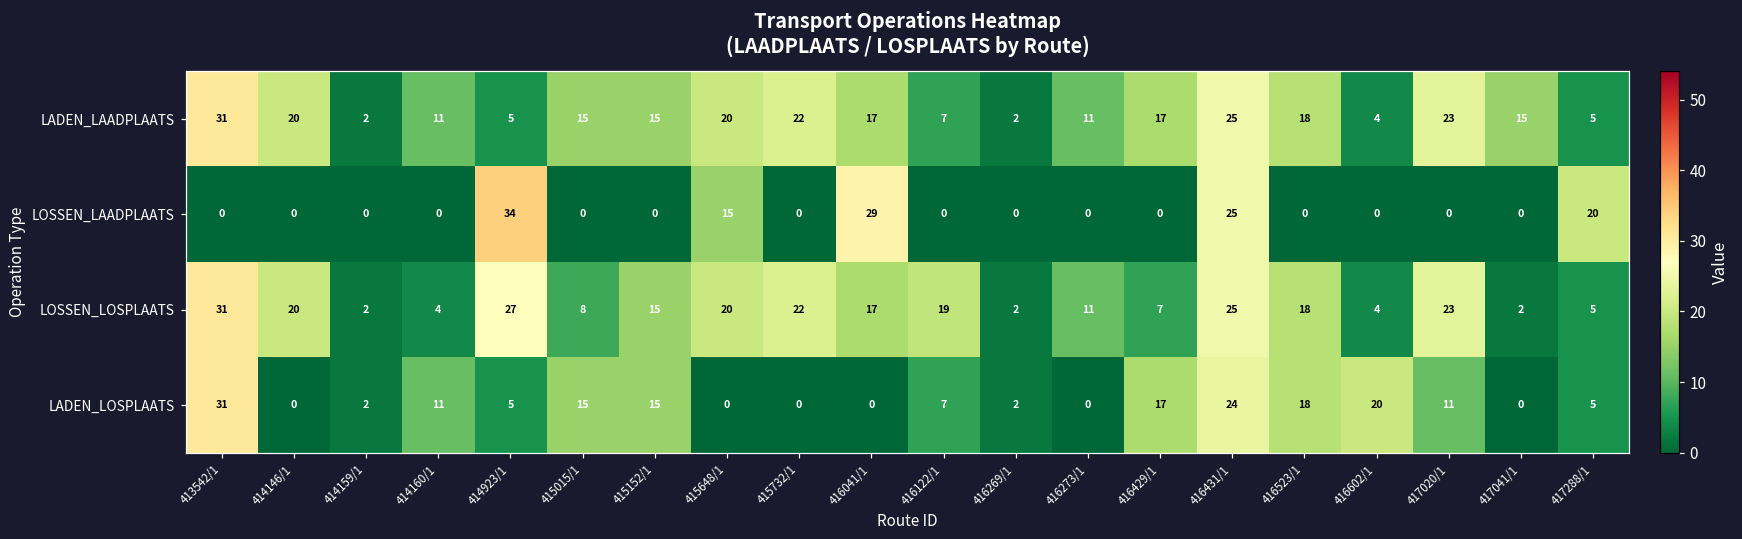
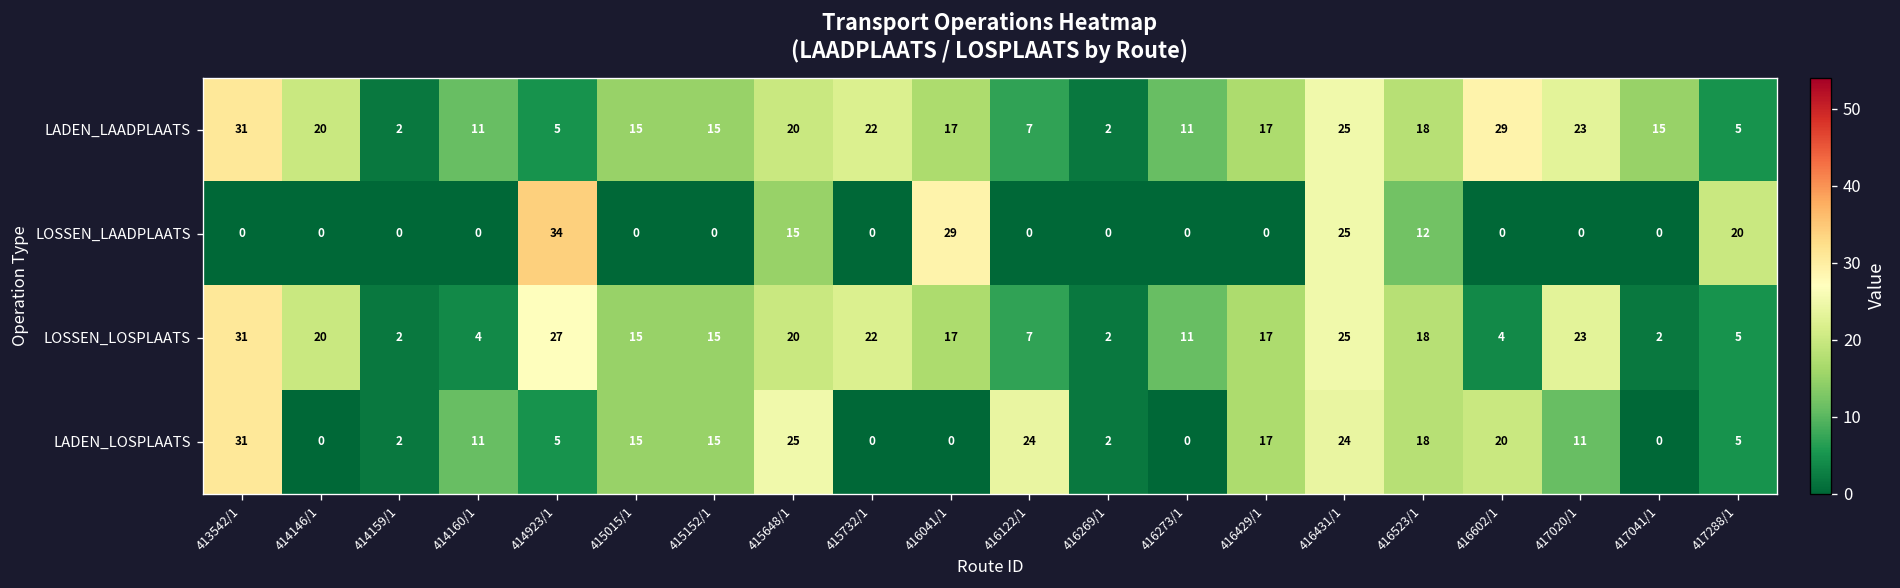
LADEN_LAADPLAATS, 416602/1: 4 -> 29
LOSSEN_LAADPLAATS, 416523/1: 0 -> 12
LOSSEN_LOSPLAATS, 415015/1: 8 -> 15
LOSSEN_LOSPLAATS, 416122/1: 19 -> 7
LOSSEN_LOSPLAATS, 416429/1: 7 -> 17
LADEN_LOSPLAATS, 415648/1: 0 -> 25
LADEN_LOSPLAATS, 416122/1: 7 -> 24
